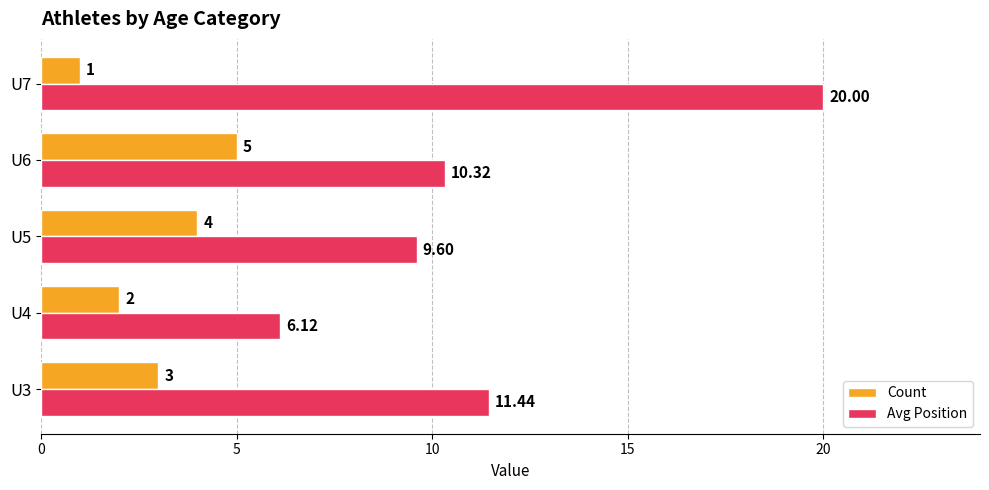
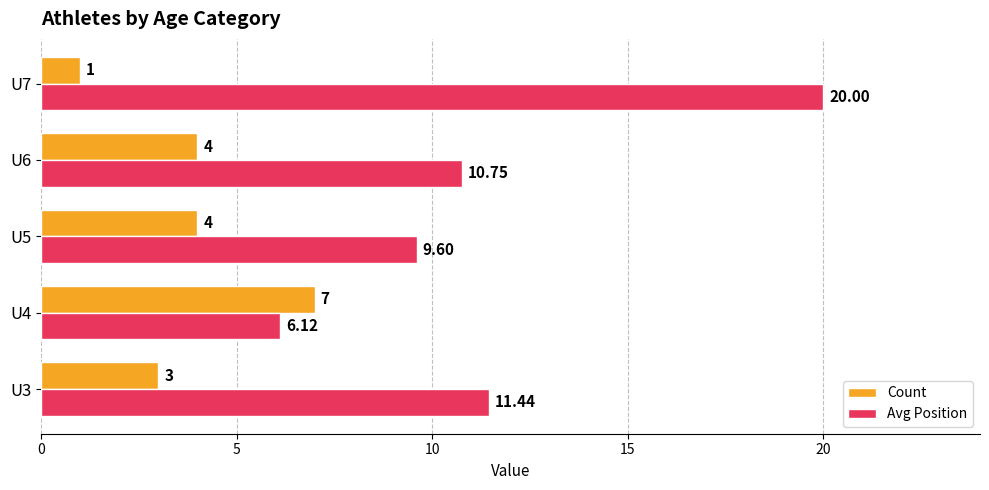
Count, U6: 5 -> 4
Avg Position, U6: 10.32 -> 10.75
Count, U4: 2 -> 7
